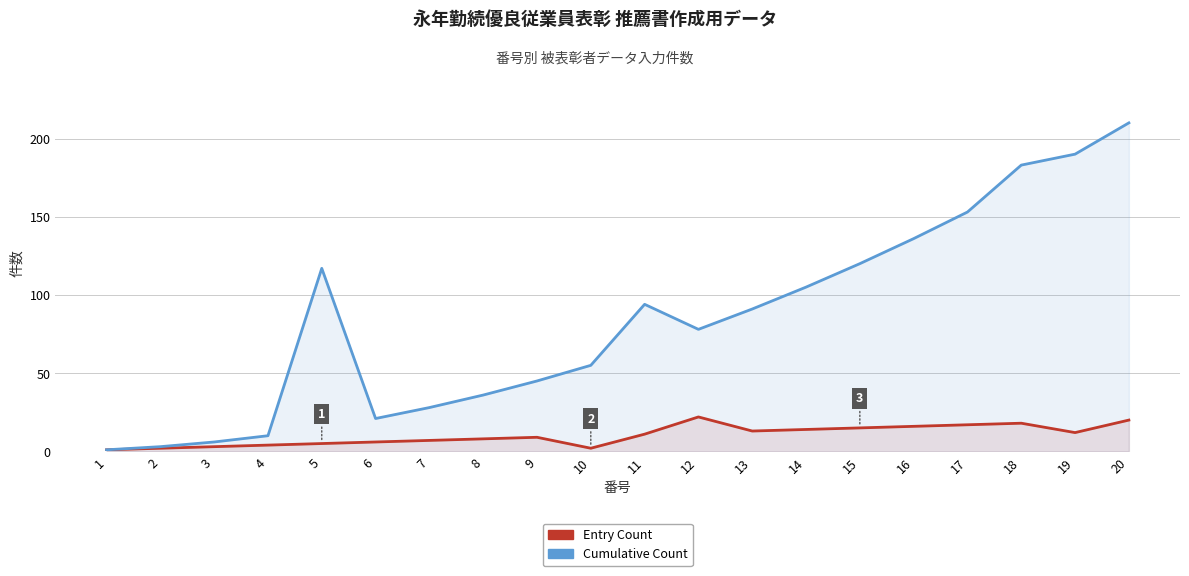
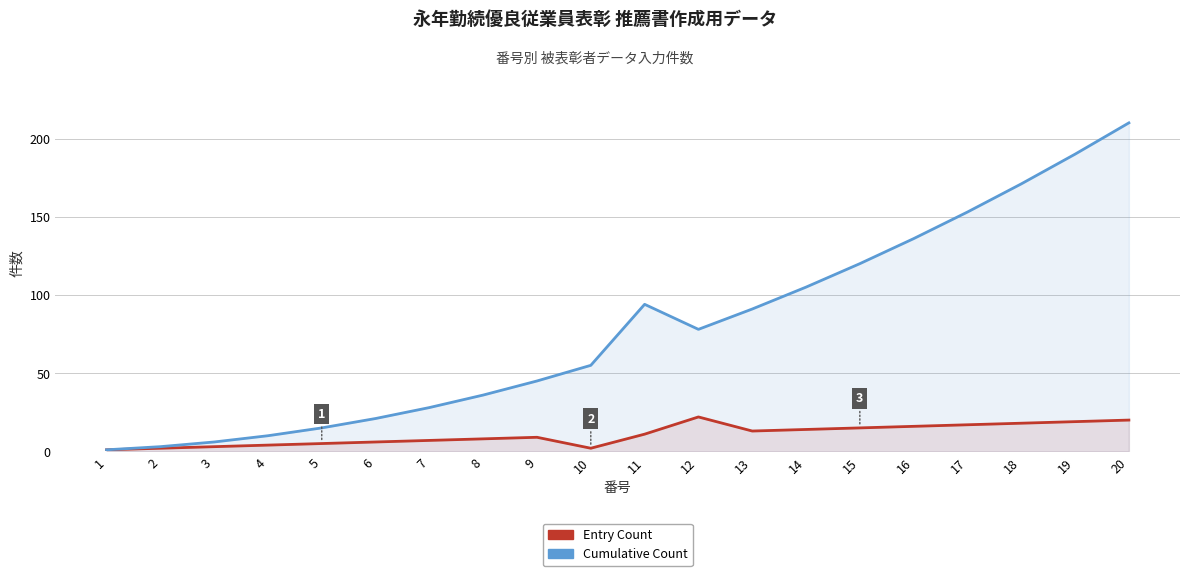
Cumulative Count, 5: 117 -> 15
Cumulative Count, 18: 183 -> 171
Entry Count, 19: 12 -> 19
